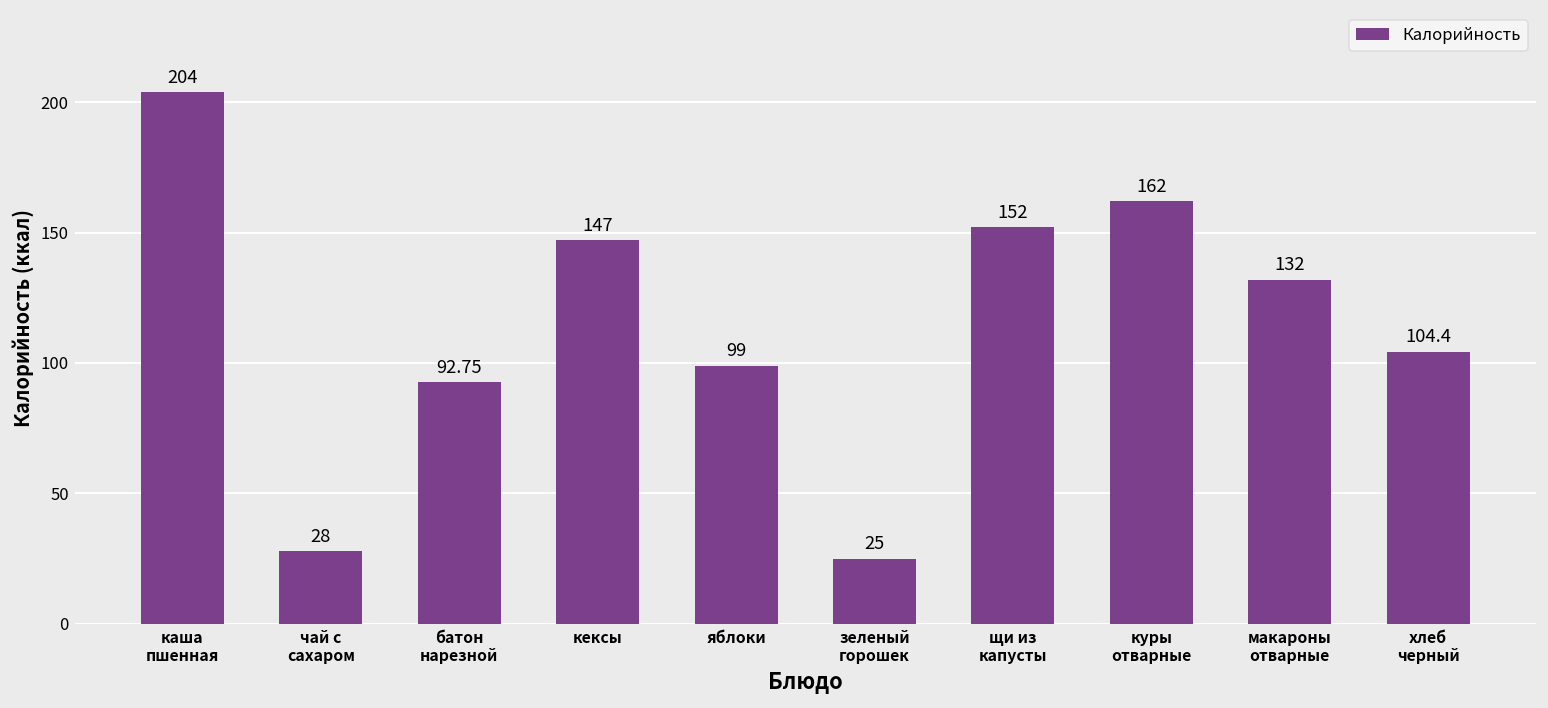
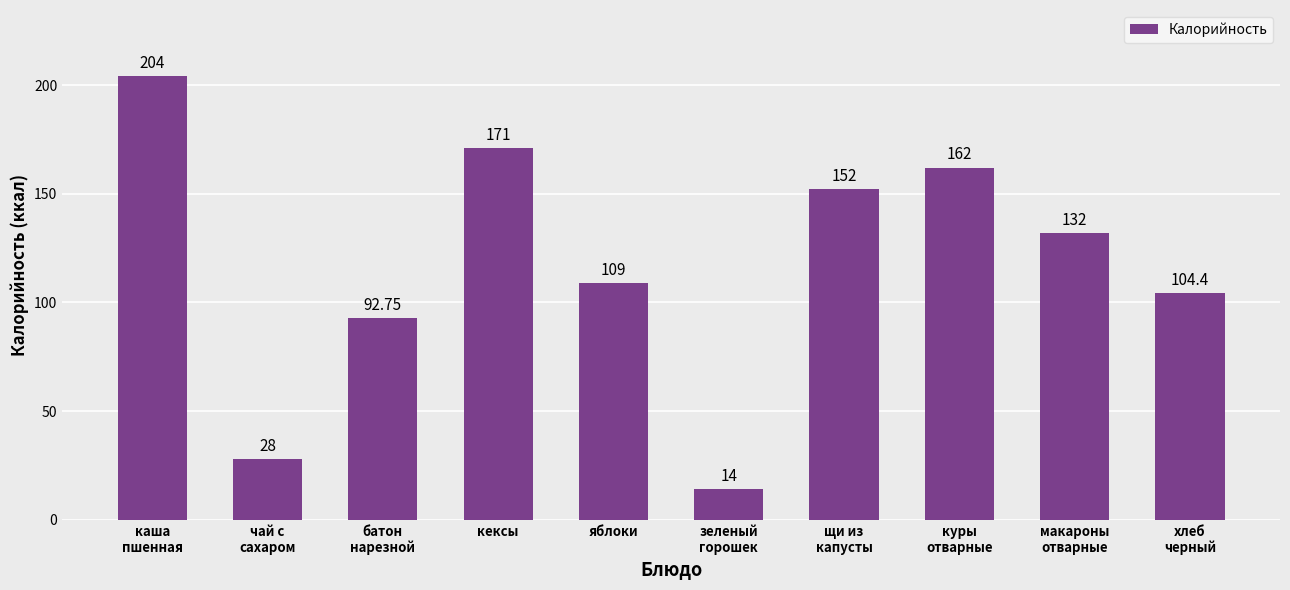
кексы: 147 -> 171
яблоки: 99 -> 109
зеленый горошек: 25 -> 14
